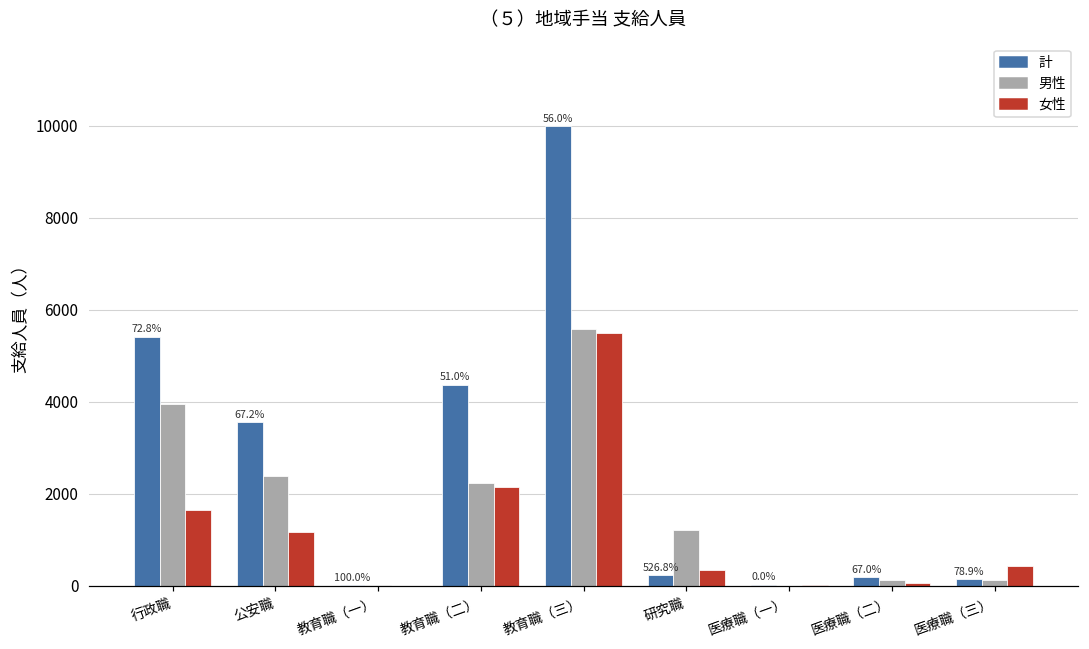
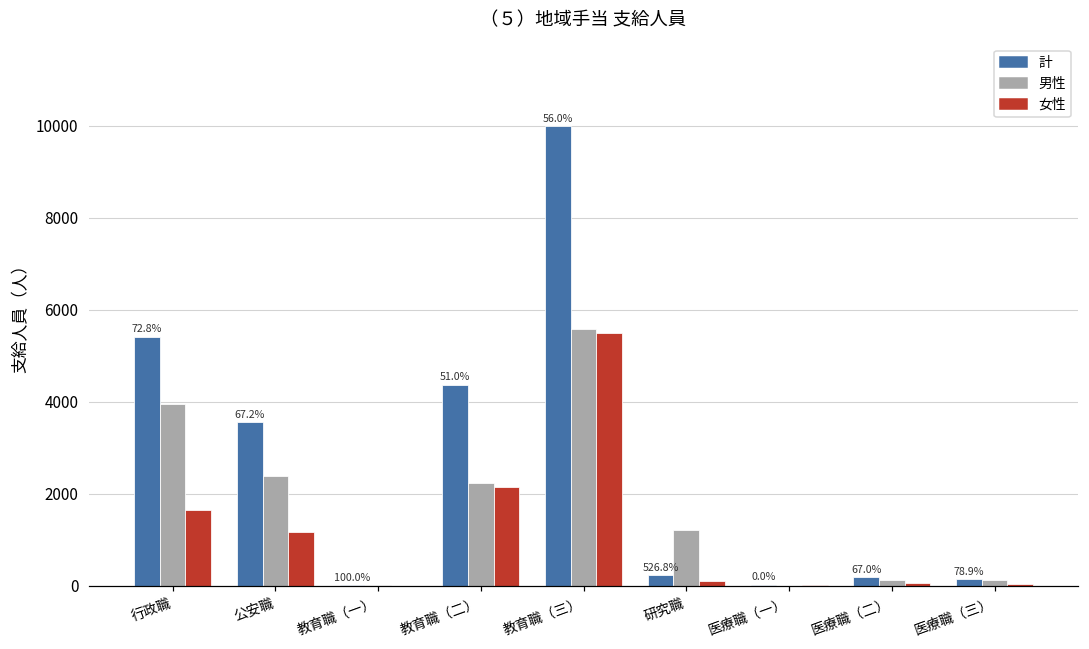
女性, 研究職: 300 -> 100
女性, 医療職（三）: 400 -> 0
